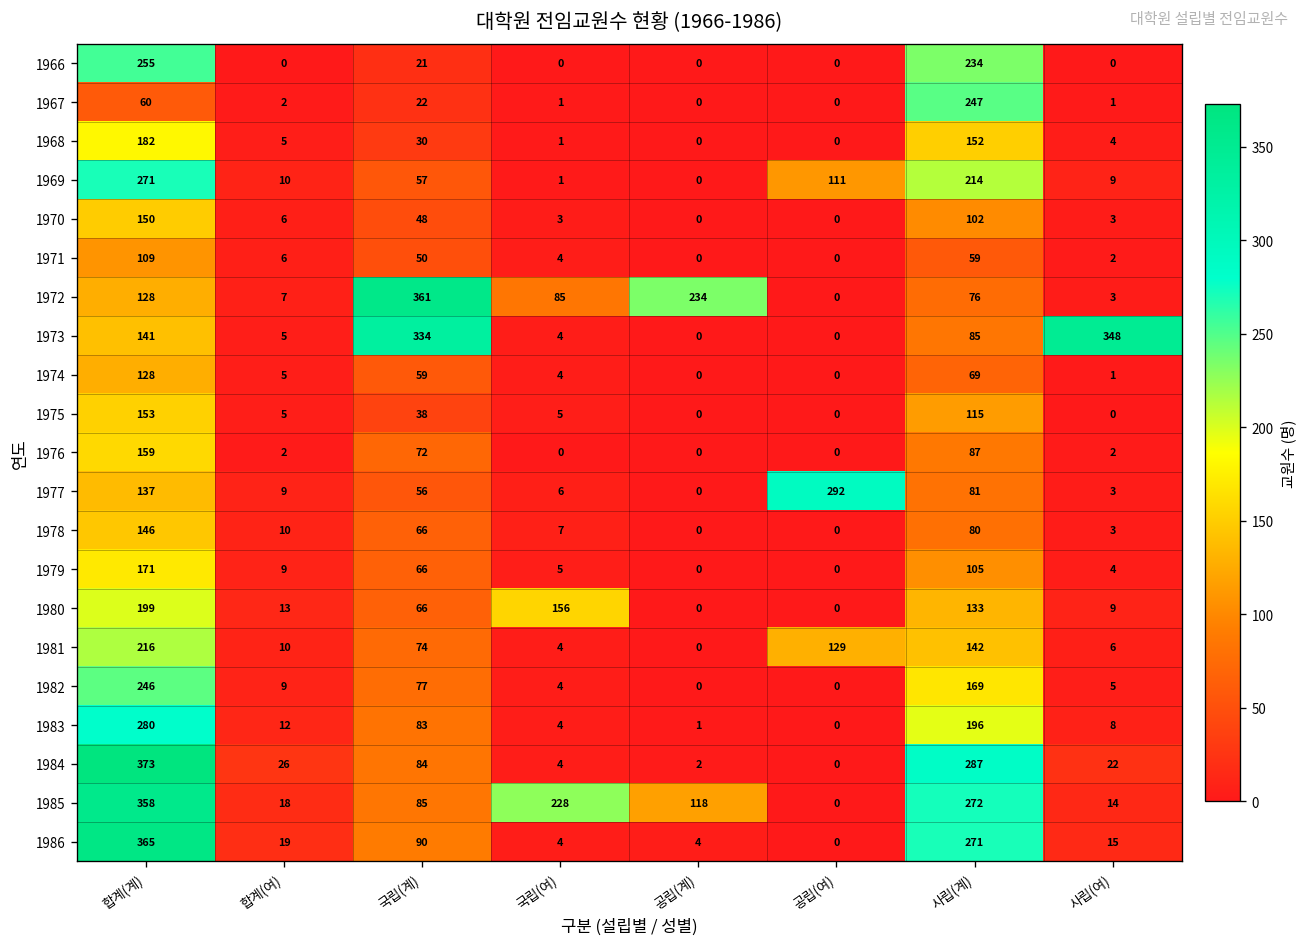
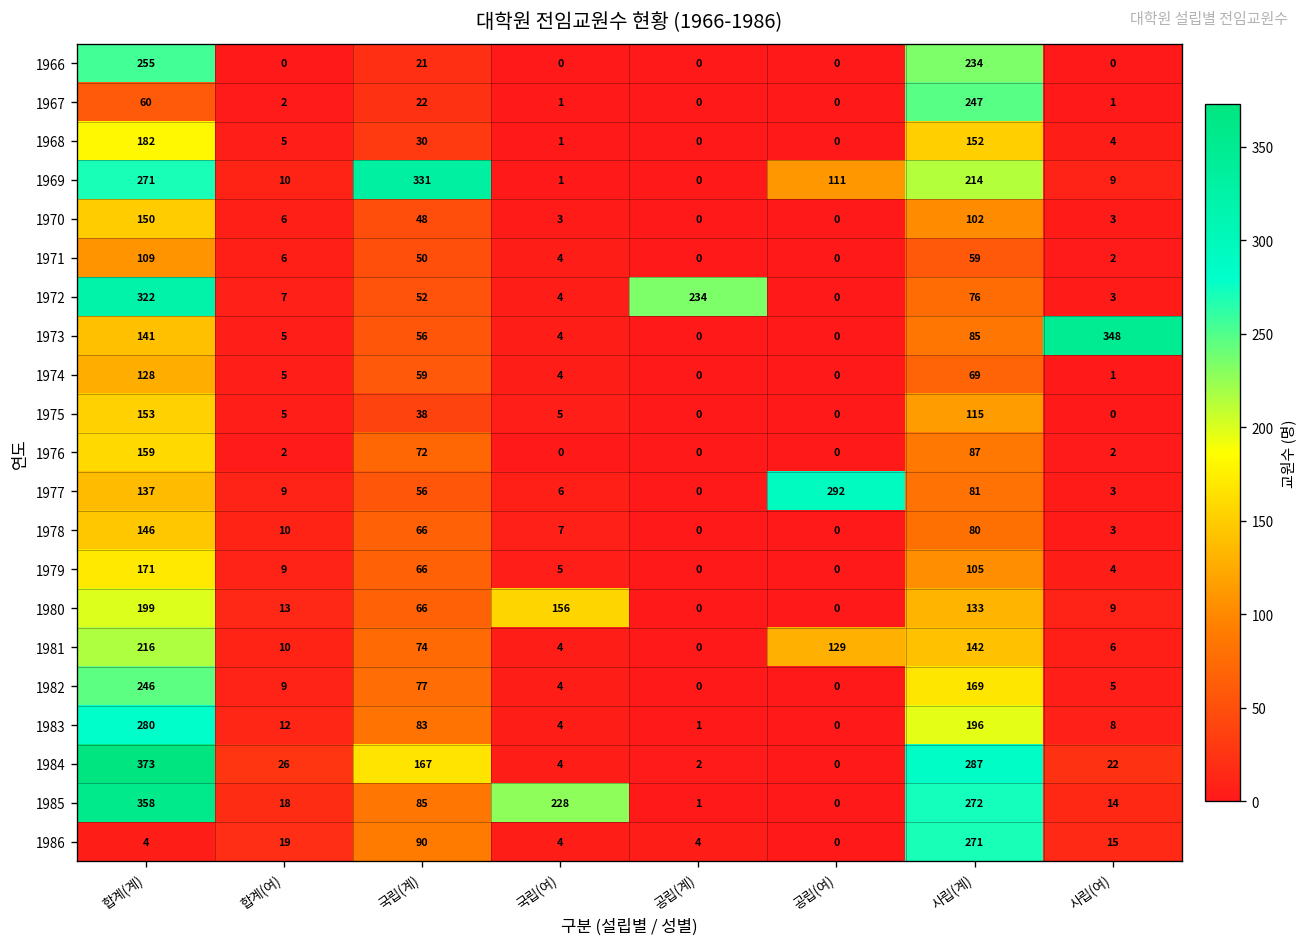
1969, 국립(계): 57 -> 331
1972, 합계(계): 128 -> 322
1972, 국립(계): 361 -> 52
1972, 국립(여): 85 -> 4
1973, 국립(계): 334 -> 56
1984, 국립(계): 84 -> 167
1985, 공립(계): 118 -> 1
1986, 합계(계): 365 -> 4
